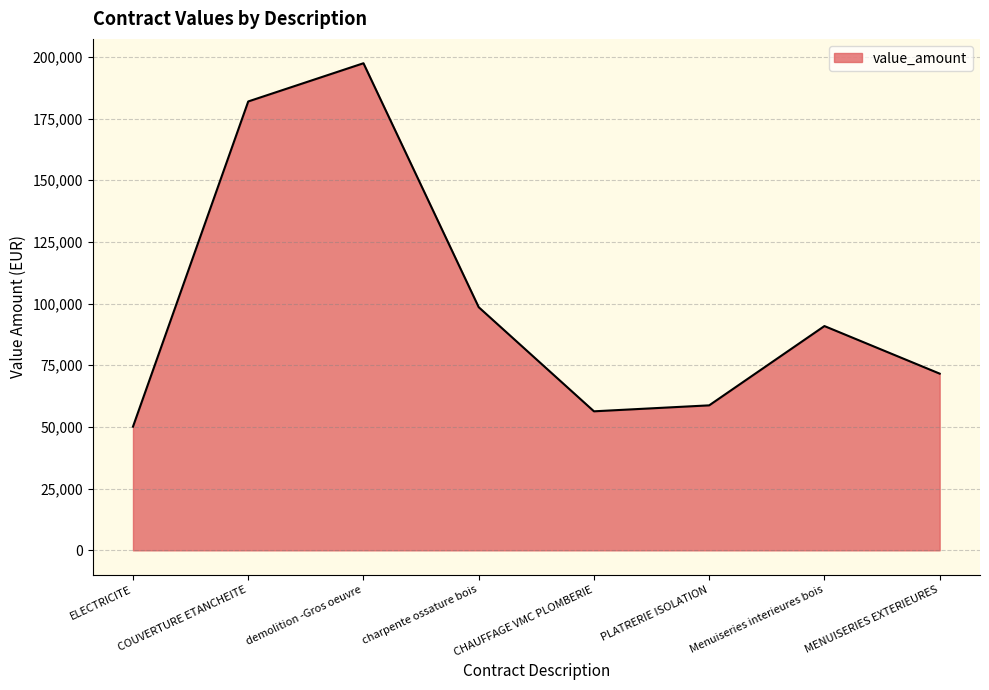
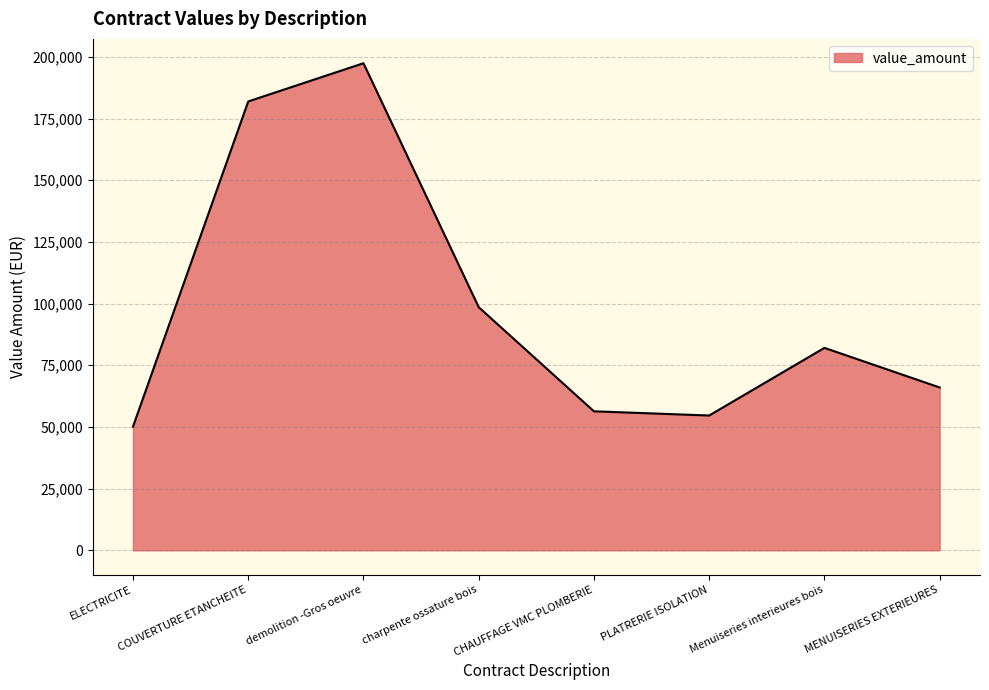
PLATRERIE ISOLATION: 59,000 -> 55,000
Menuiseries interieures bois: 91,000 -> 82,000
MENUISERIES EXTERIEURES: 72,000 -> 66,000
